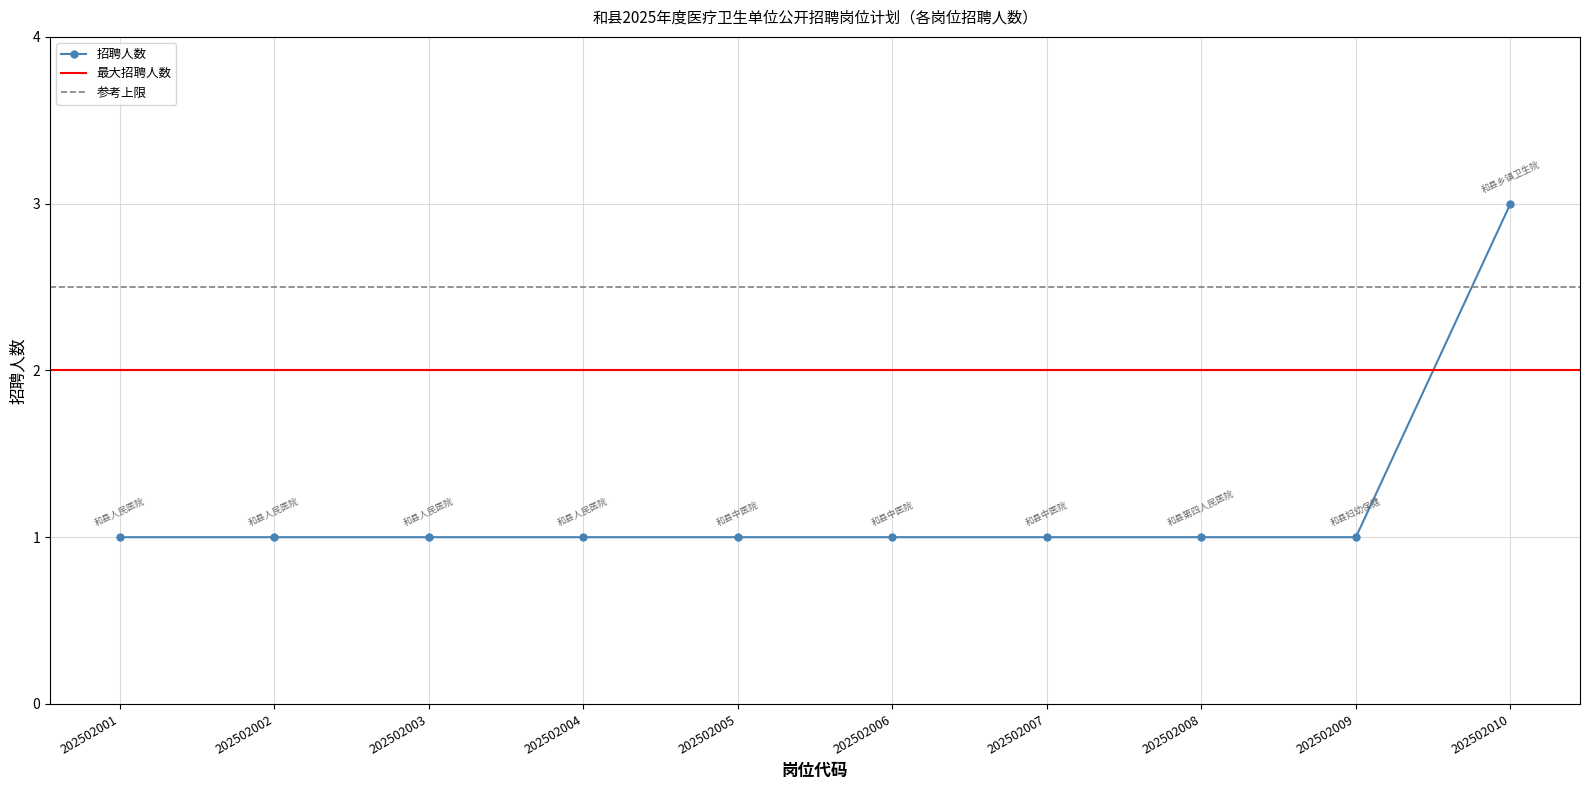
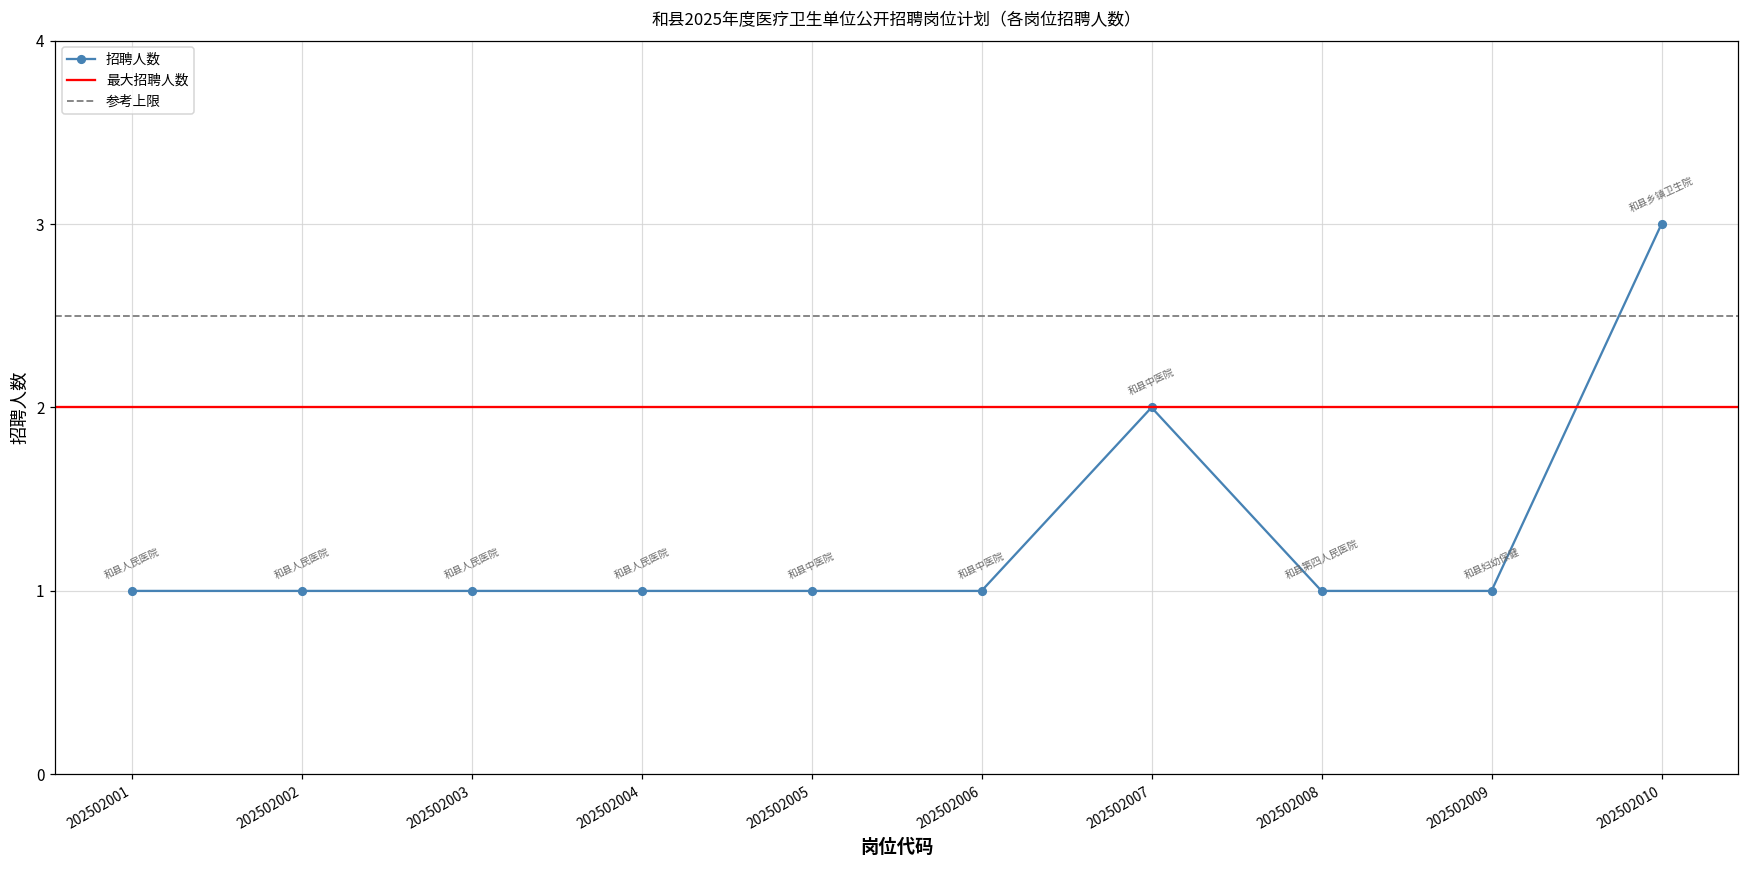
202502007: 1 -> 2
